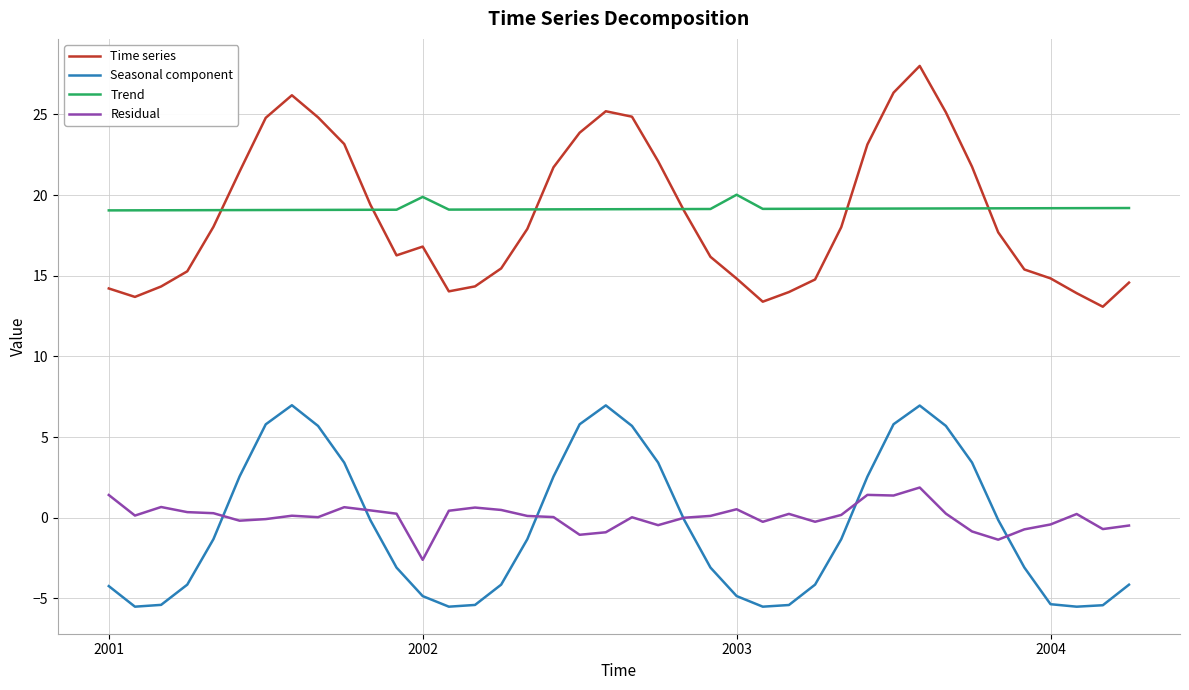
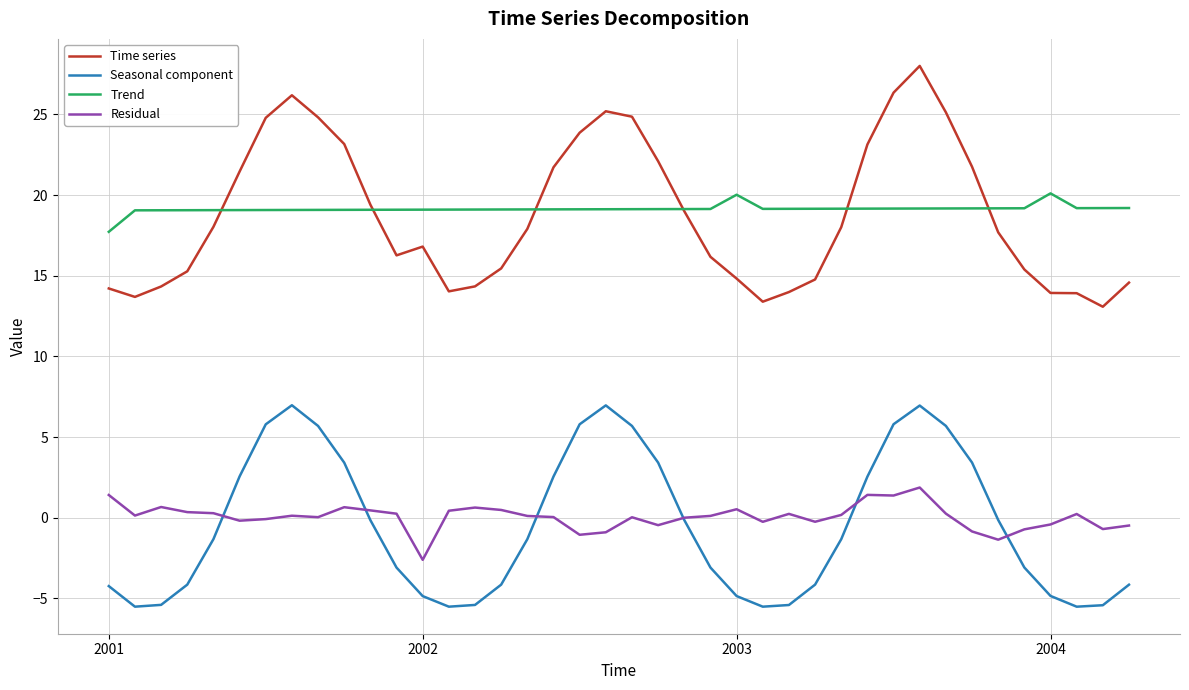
Trend, 2001: 19.1 -> 17.7
Trend, 2002: 19.9 -> 19.1
Time series, 2004: 14.8 -> 13.9
Seasonal component, 2004: -5.4 -> -4.8
Trend, 2004: 19.2 -> 20.1
